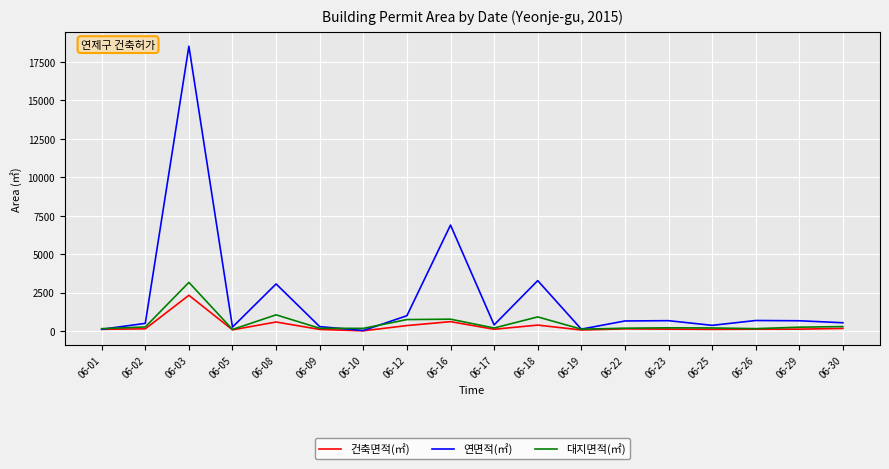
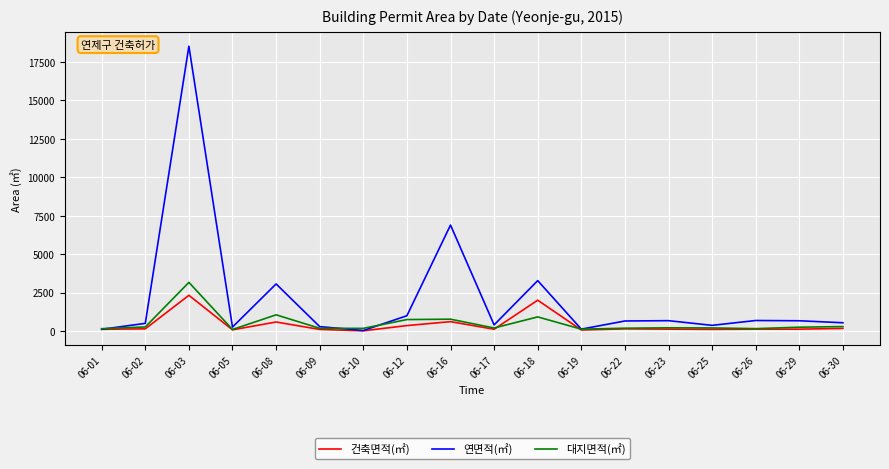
건축면적(㎡), 06-18: 400 -> 2000
